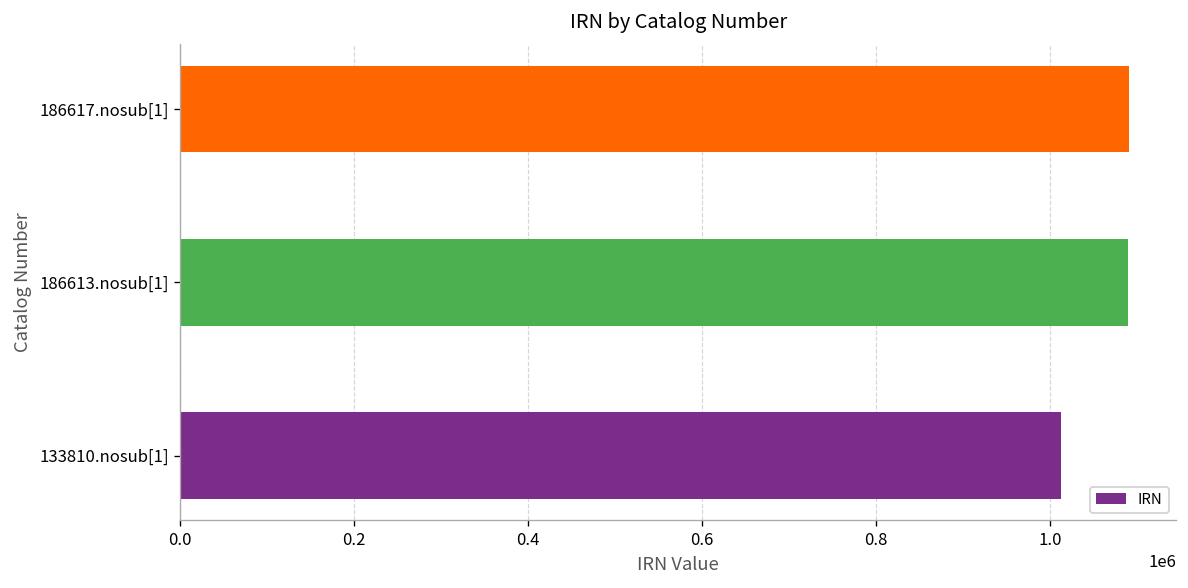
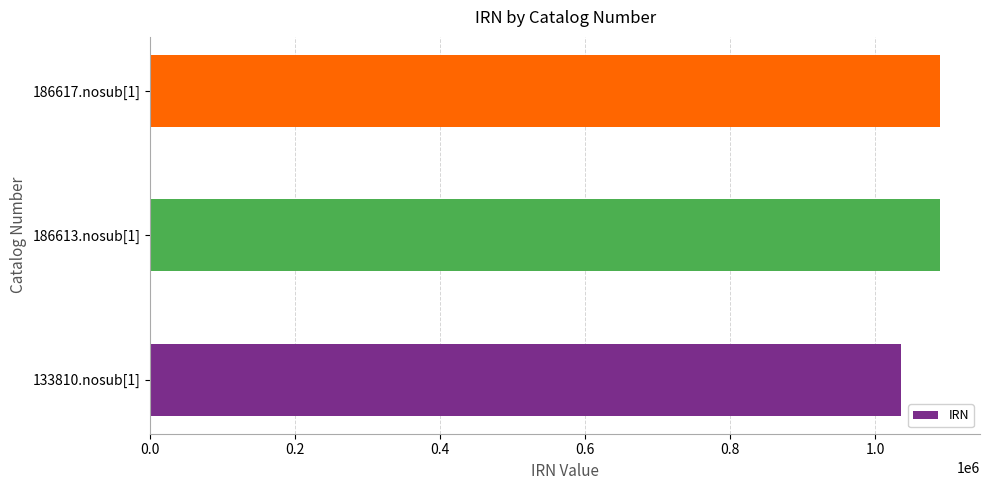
133810.nosub[1]: 1010000 -> 1040000
